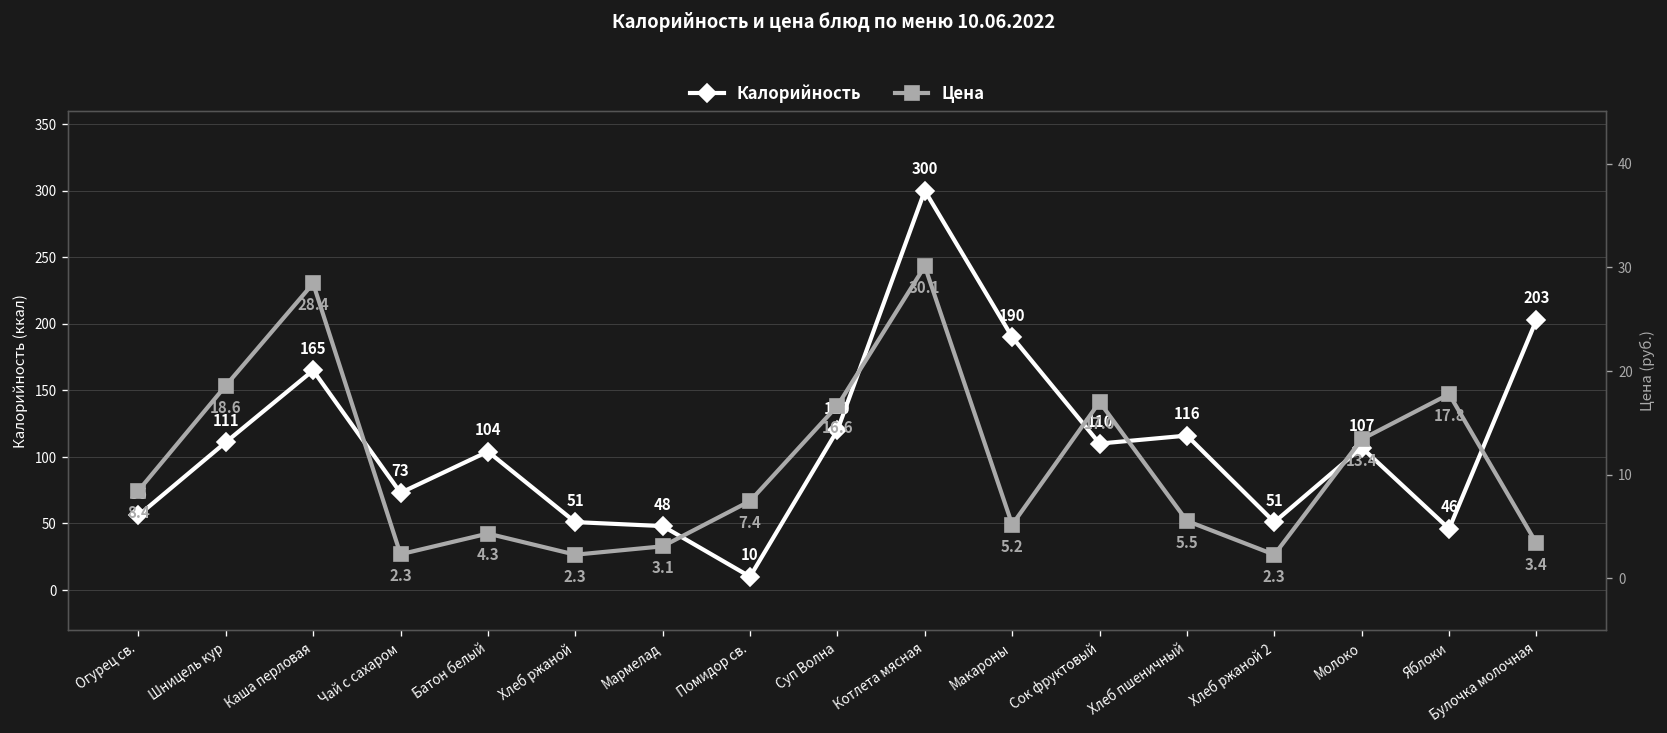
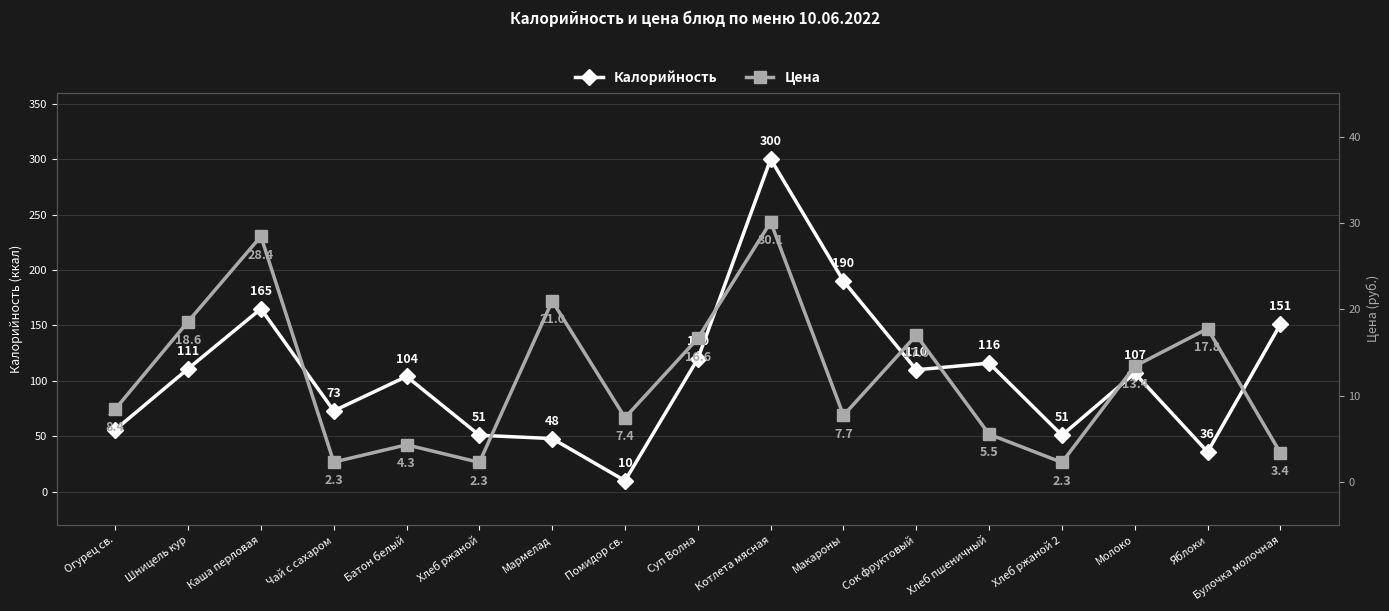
Калорийность, Яблоки: 46 -> 36
Калорийность, Булочка молочная: 203 -> 151
Цена, Мармелад: 3.1 -> 21.0
Цена, Макароны: 5.2 -> 7.7
